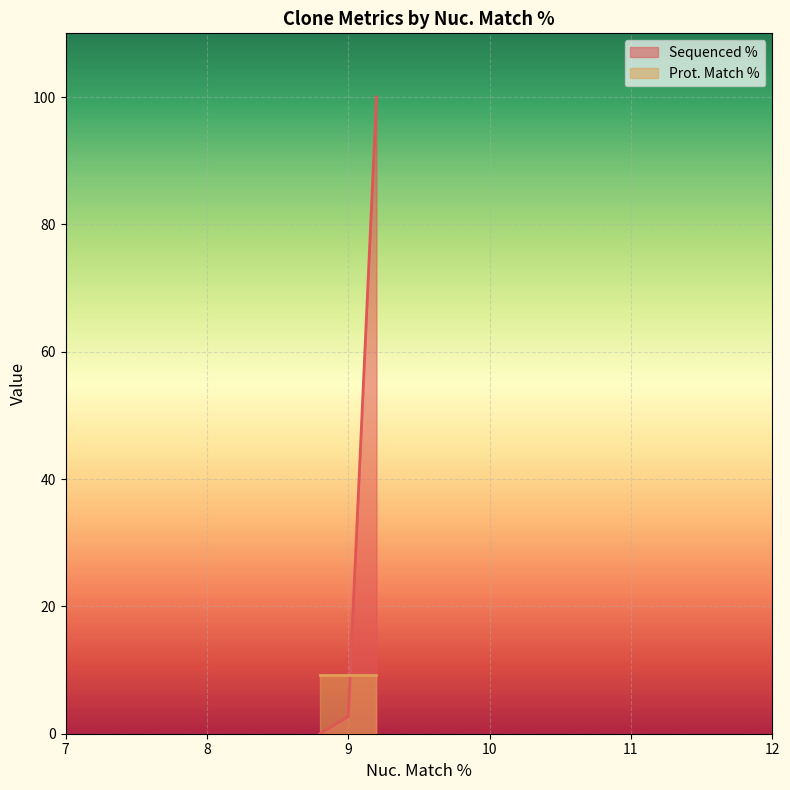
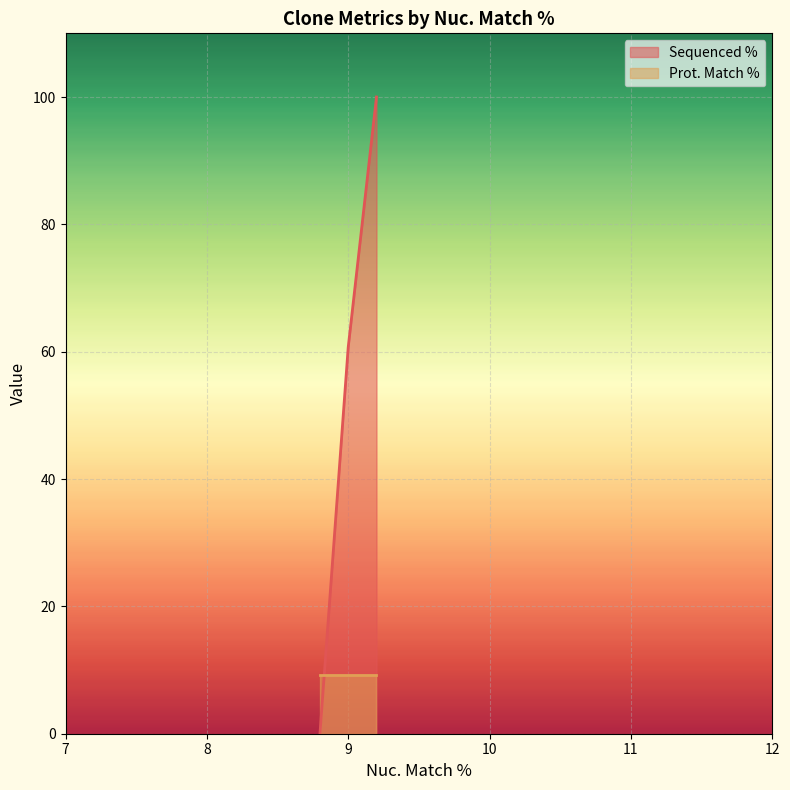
Sequenced %, 9: 3 -> 61
